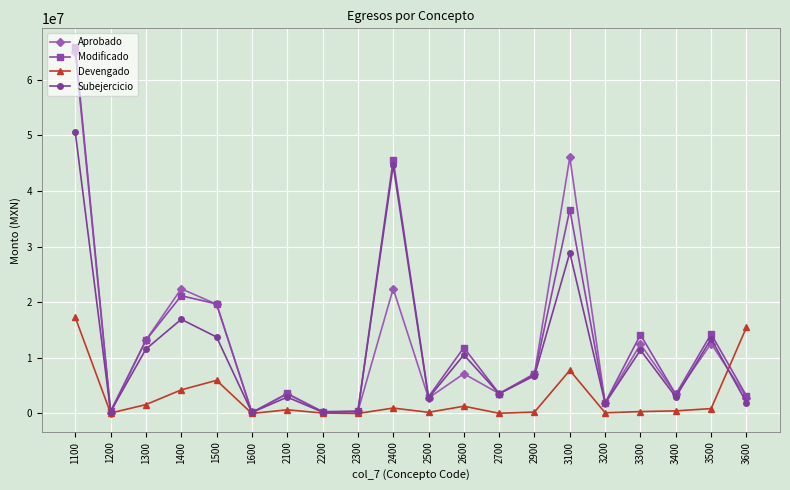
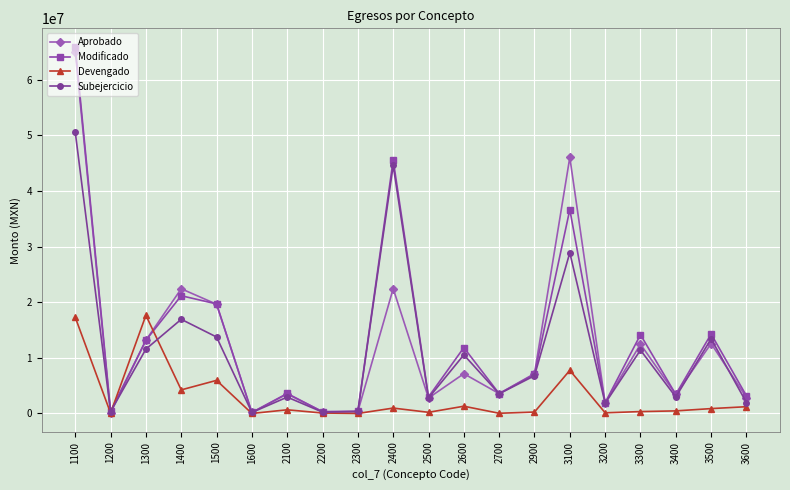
Devengado, 1300: 2000000 -> 18000000
Devengado, 3600: 15000000 -> 1000000
